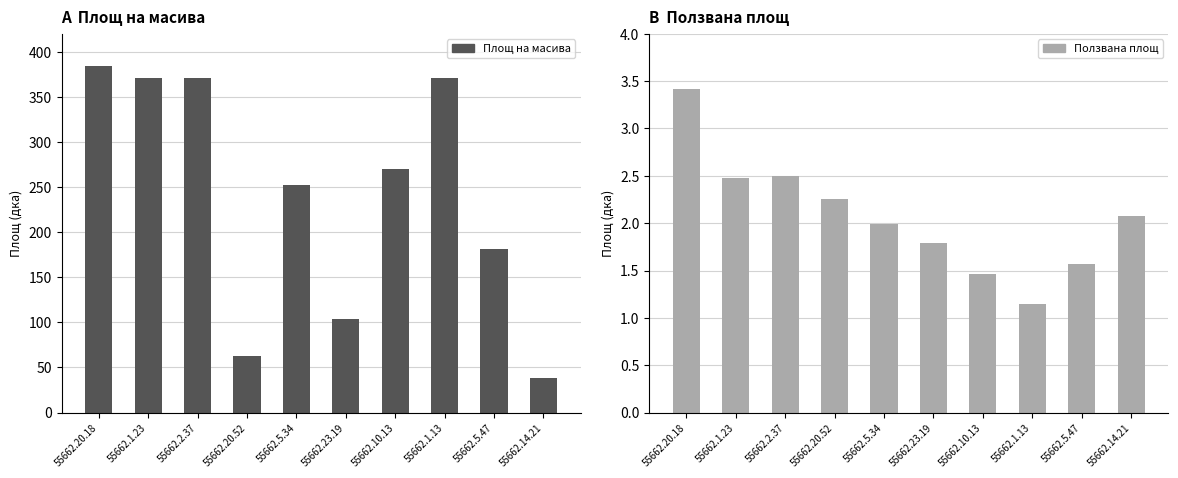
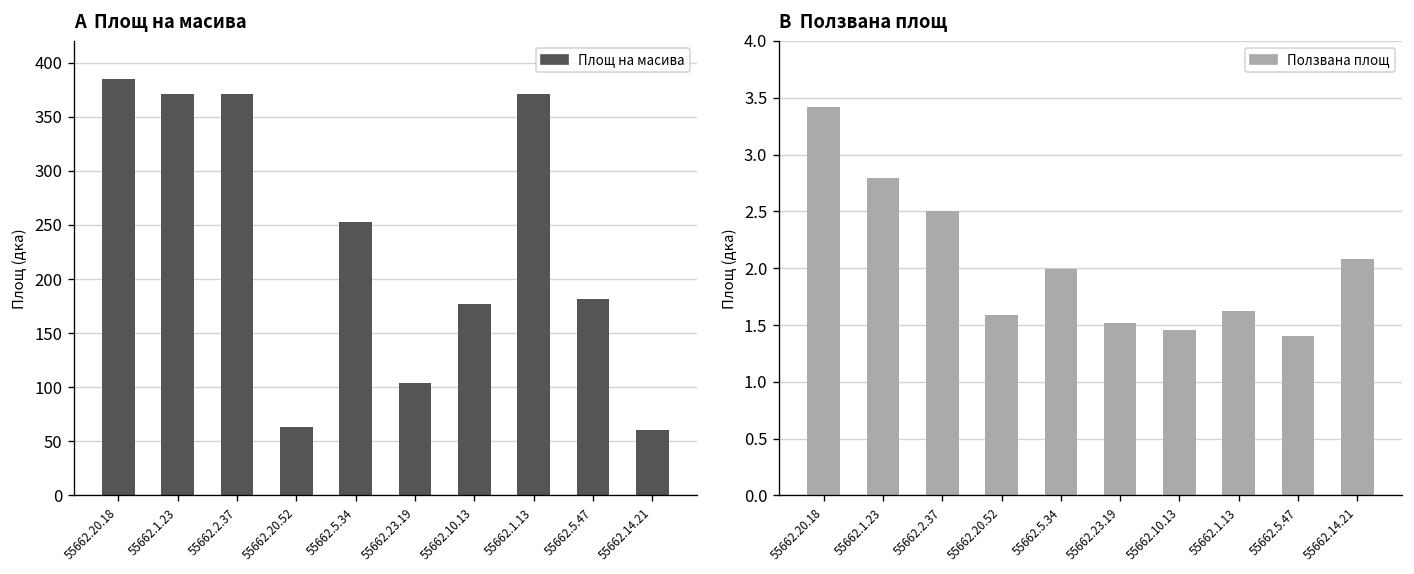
A Площ на масива, 55662.10.13: 270 -> 180
A Площ на масива, 55662.14.21: 40 -> 60
B Ползвана площ, 55662.1.23: 2.5 -> 2.8
B Ползвана площ, 55662.20.52: 2.3 -> 1.6
B Ползвана площ, 55662.23.19: 1.8 -> 1.5
B Ползвана площ, 55662.1.13: 1.1 -> 1.6
B Ползвана площ, 55662.5.47: 1.6 -> 1.4
